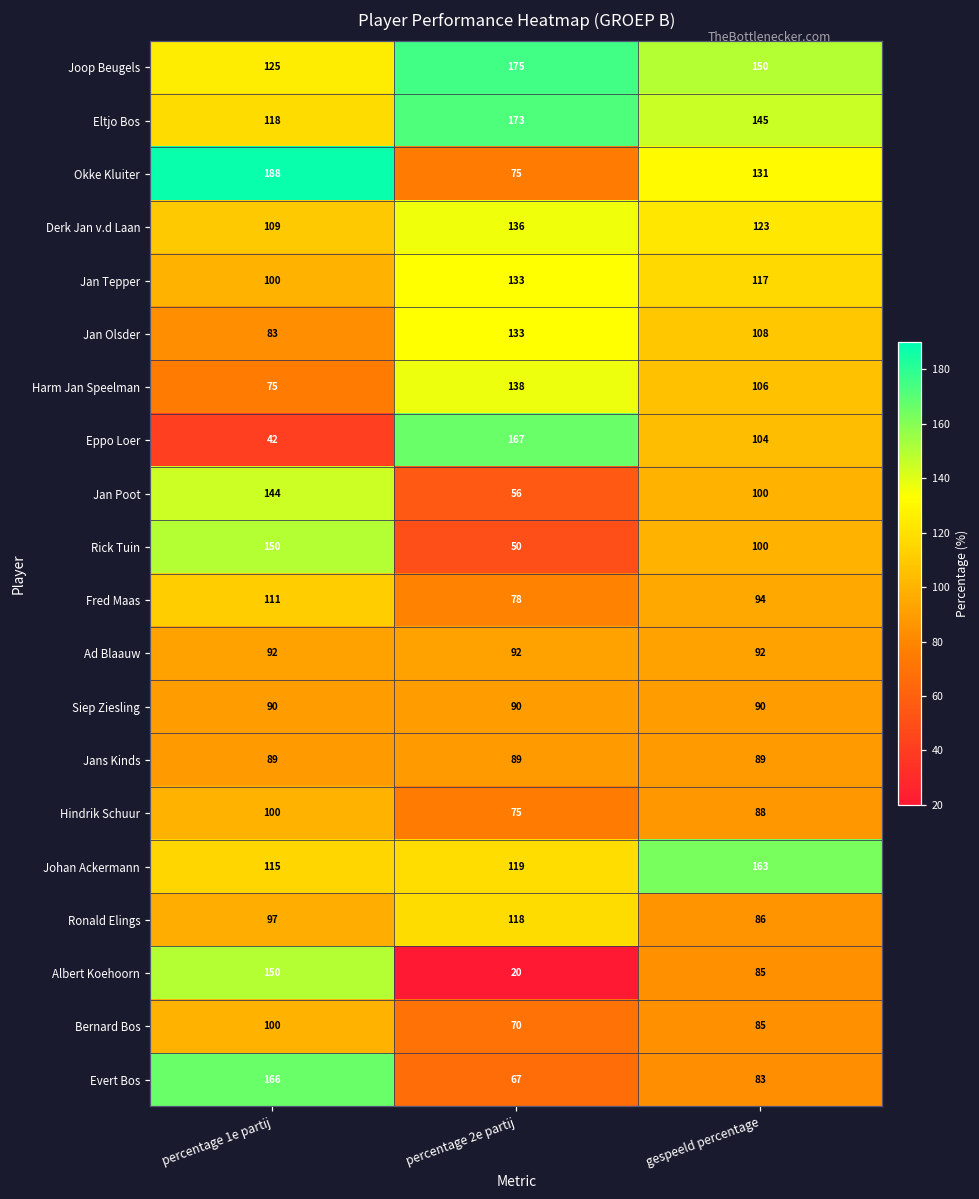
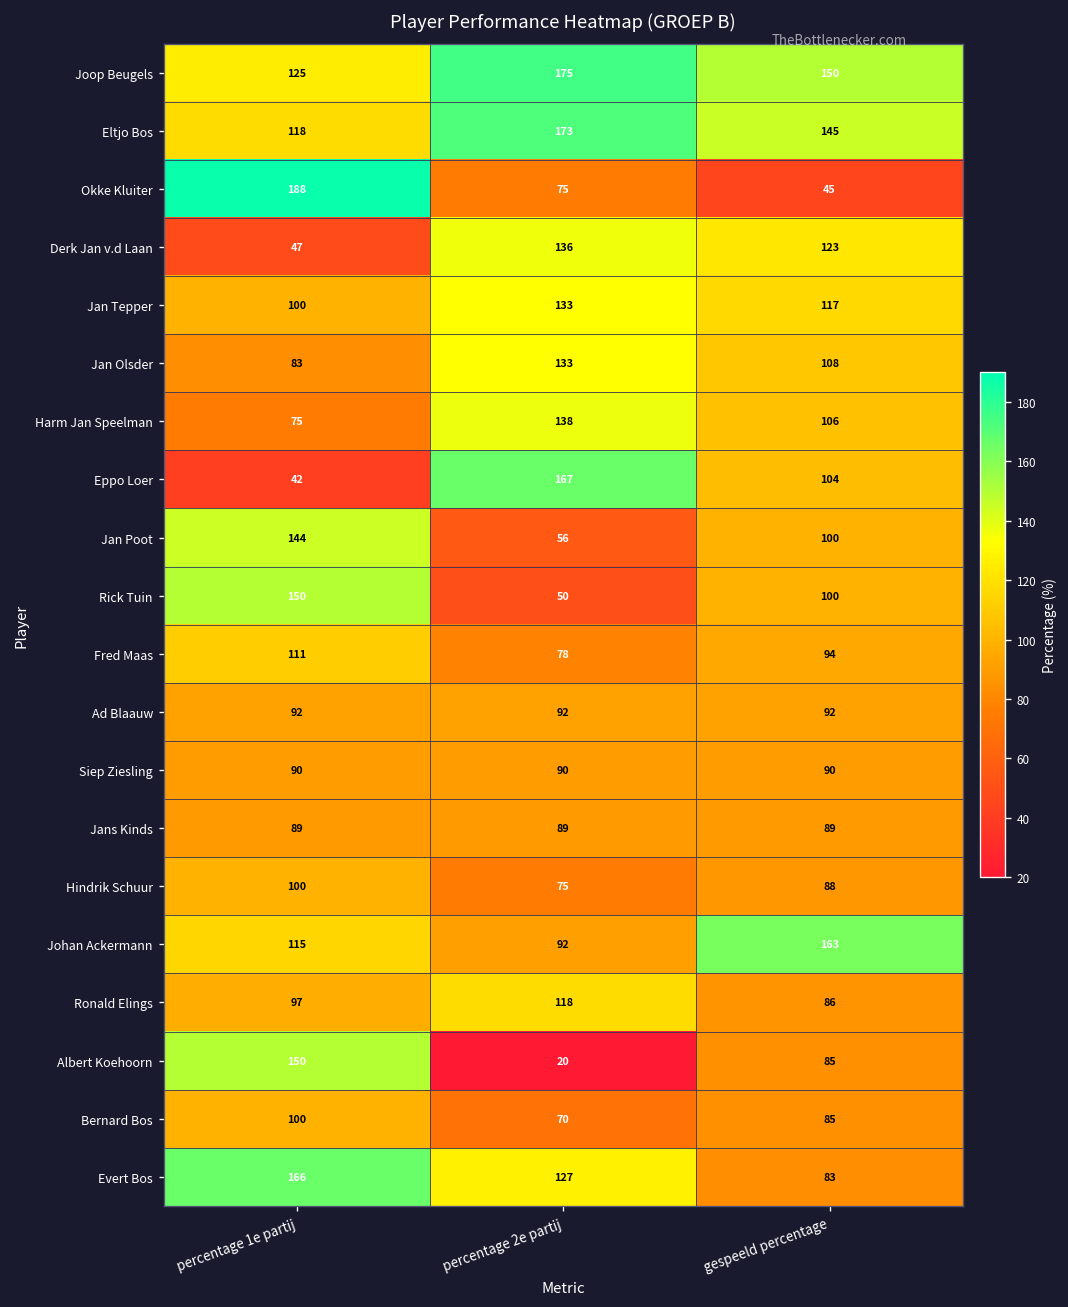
Okke Kluiter, gespeeld percentage: 131 -> 45
Derk Jan v.d Laan, percentage 1e partij: 109 -> 47
Johan Ackermann, percentage 2e partij: 119 -> 92
Evert Bos, percentage 2e partij: 67 -> 127
